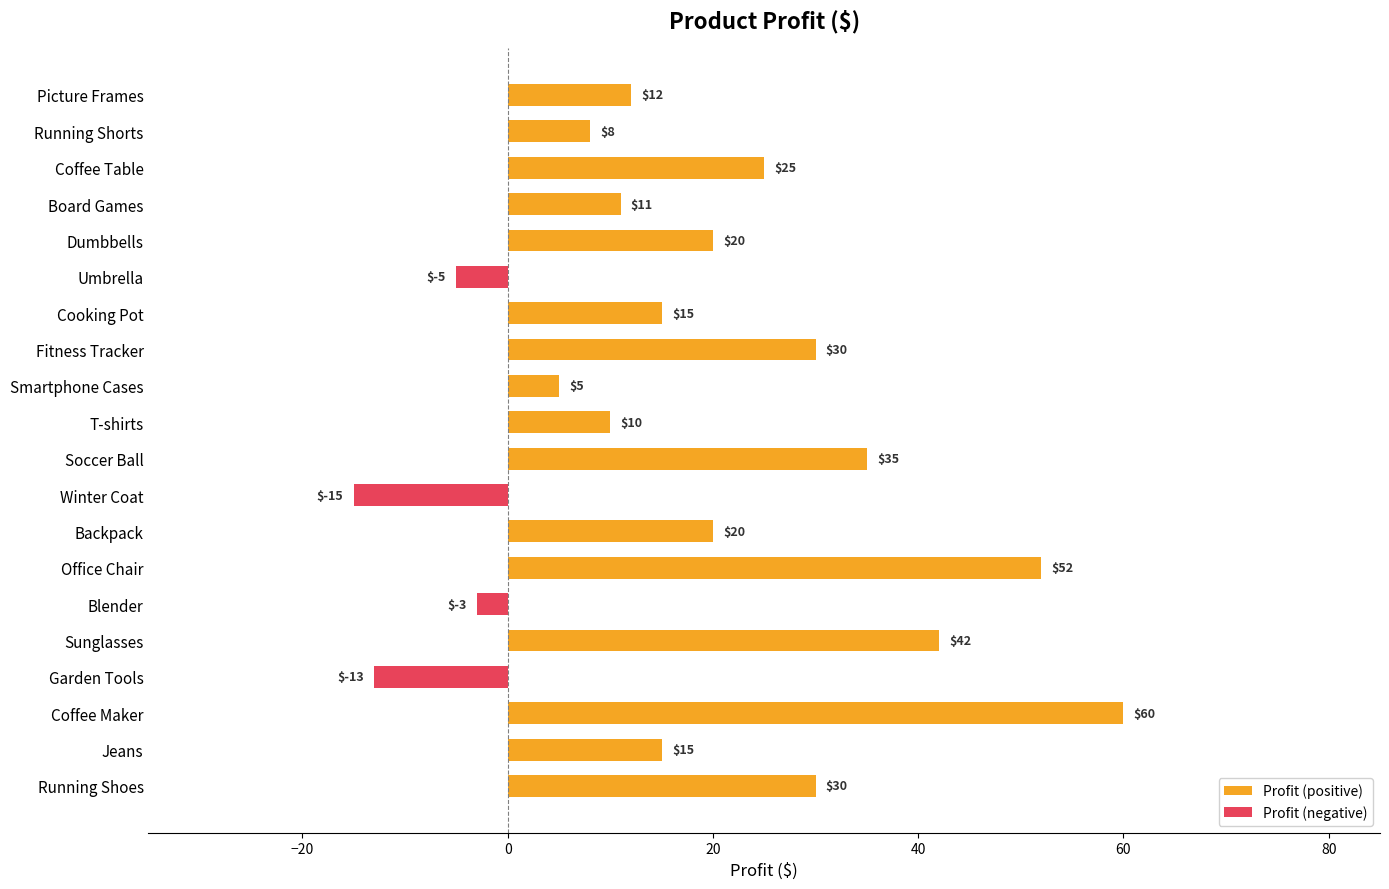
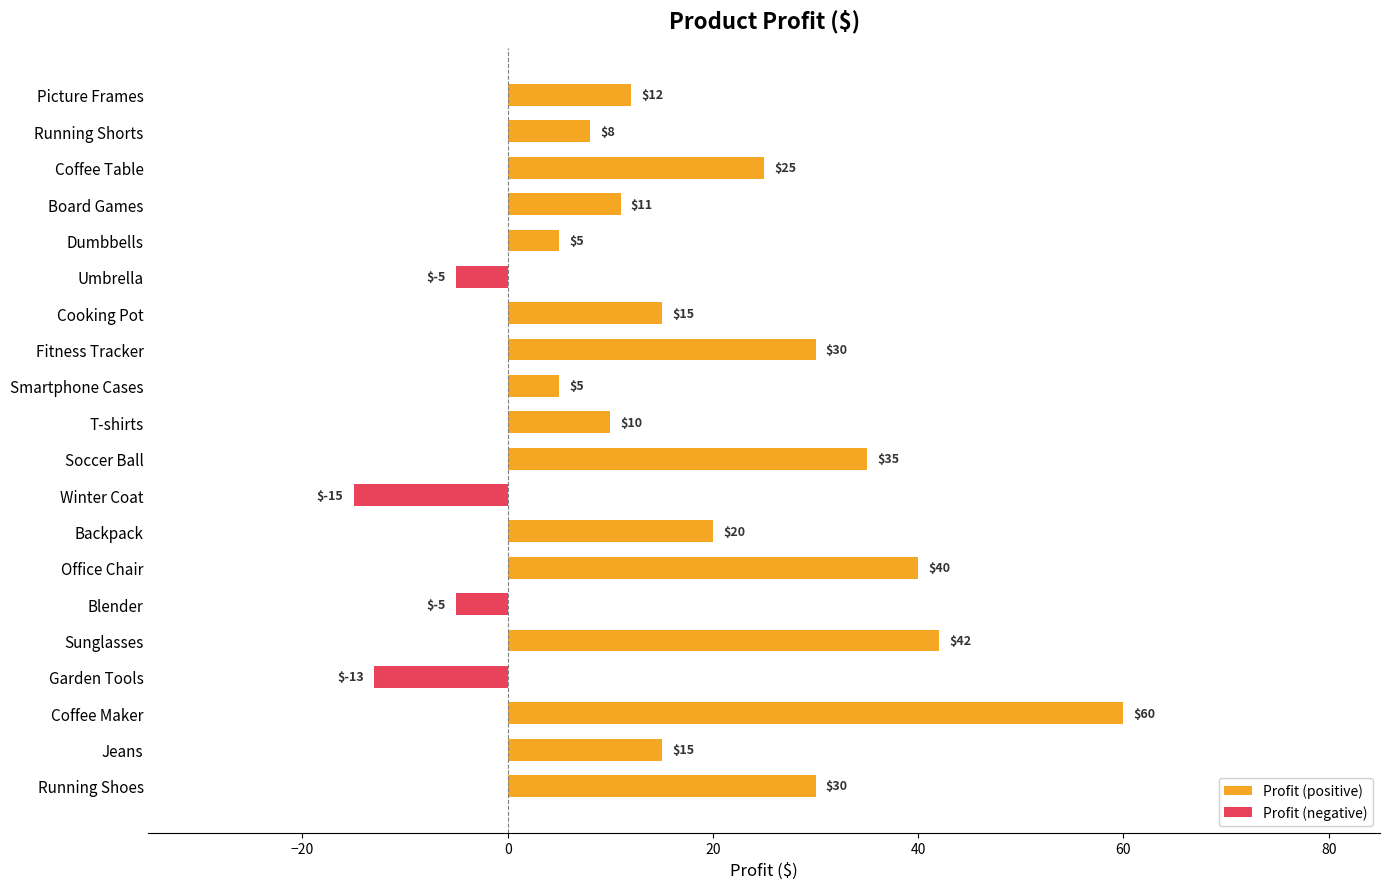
Profit (positive), Dumbbells: $20 -> $5
Profit (positive), Office Chair: $52 -> $40
Profit (negative), Blender: $-3 -> $-5
